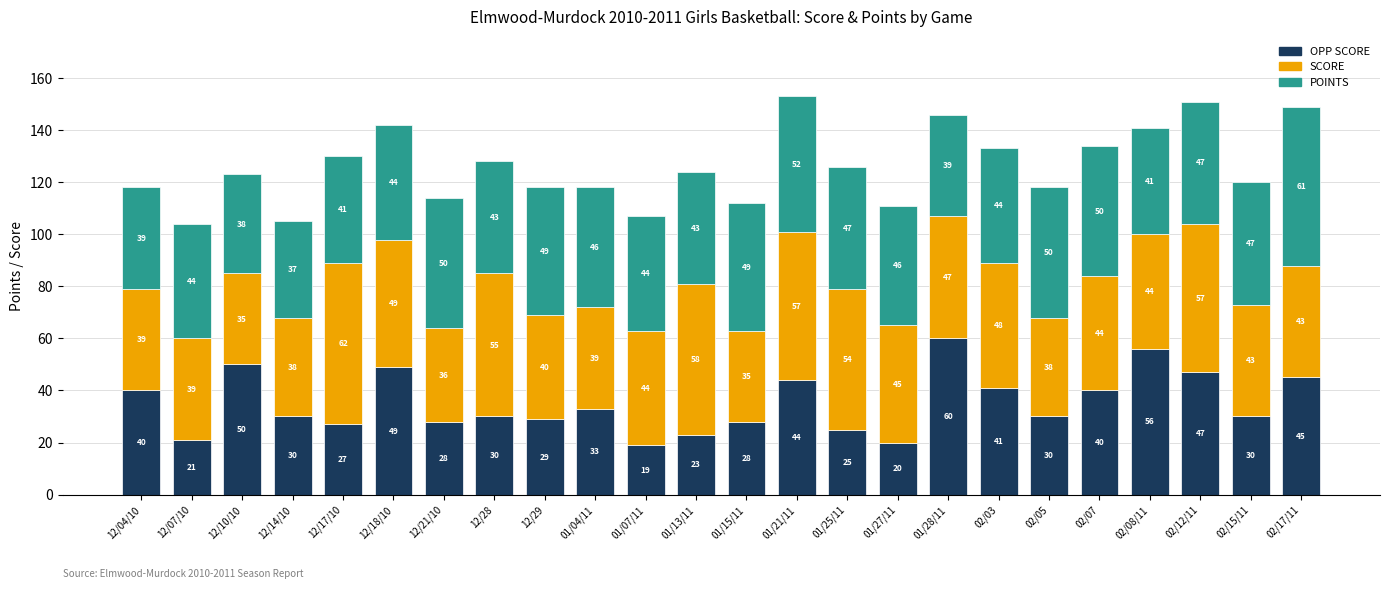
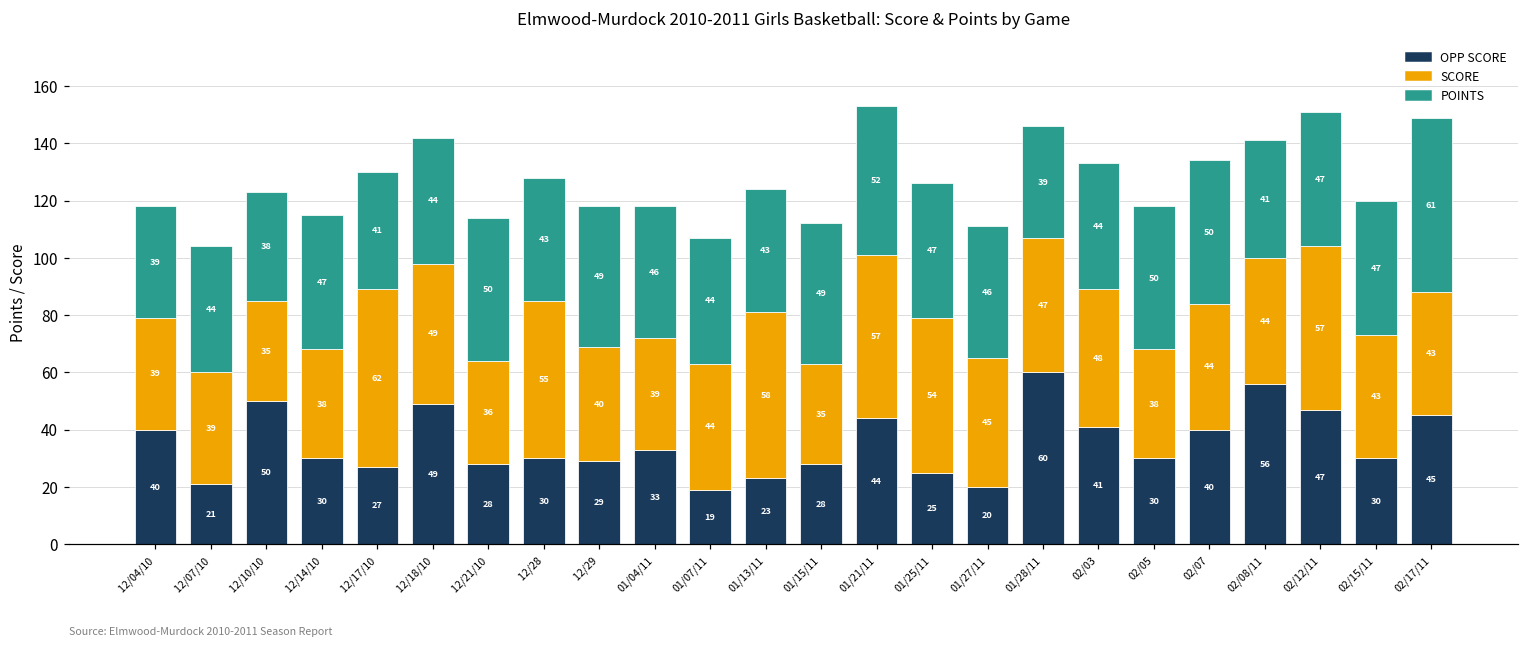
POINTS, 12/14/10: 37 -> 47
